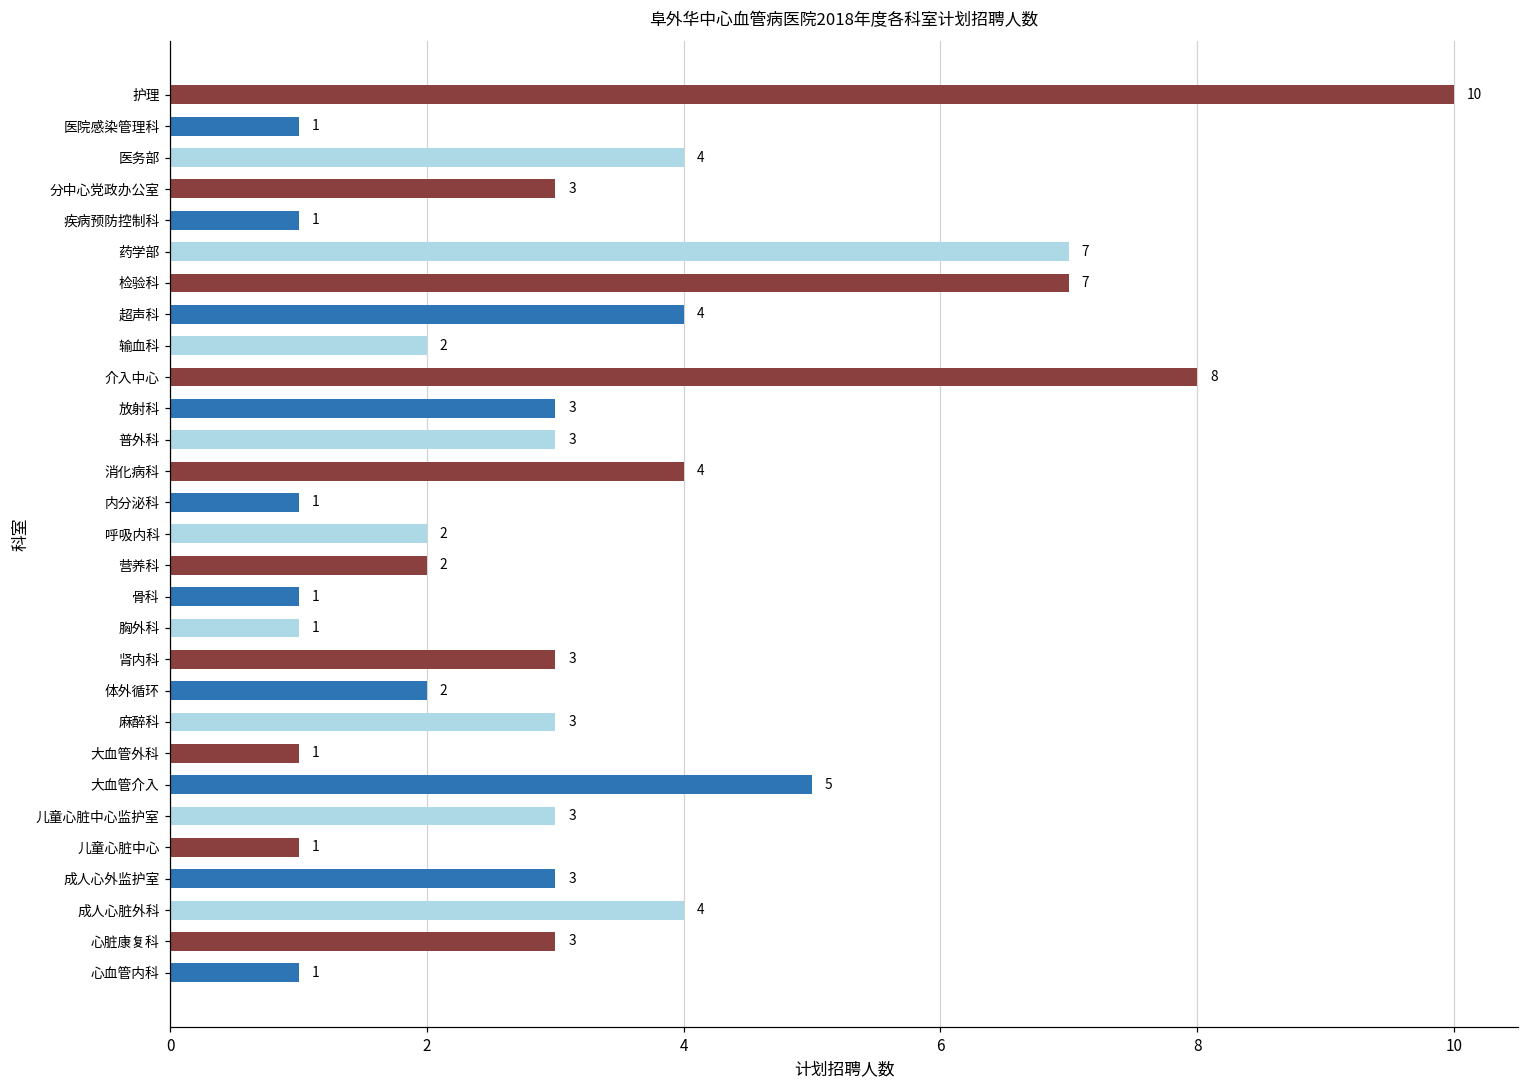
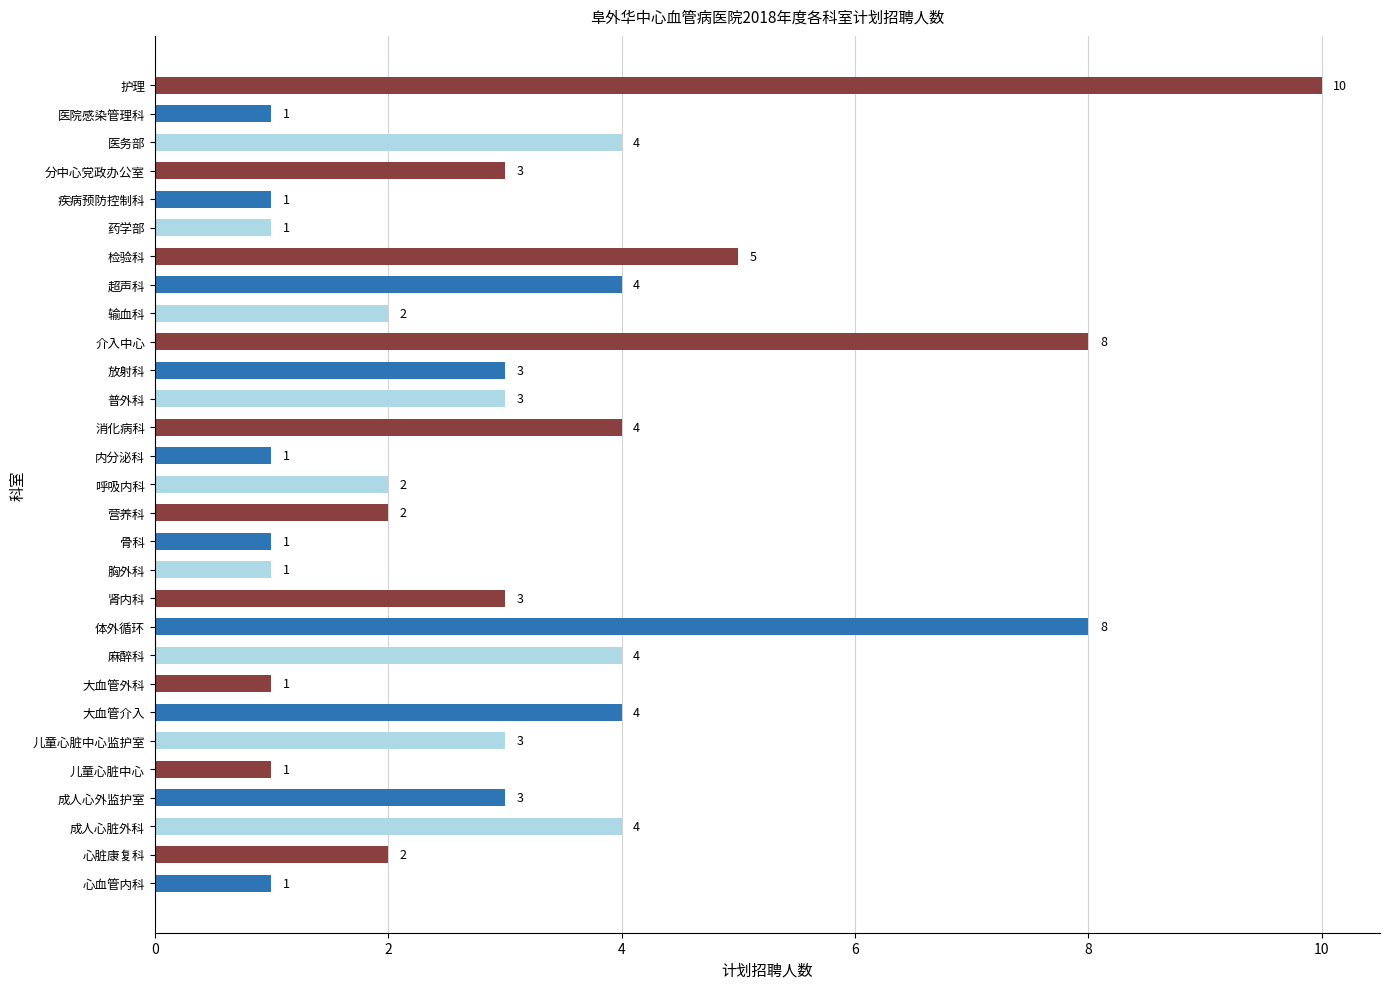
药学部: 7 -> 1
检验科: 7 -> 5
体外循环: 2 -> 8
麻醉科: 3 -> 4
大血管介入: 5 -> 4
心脏康复科: 3 -> 2
